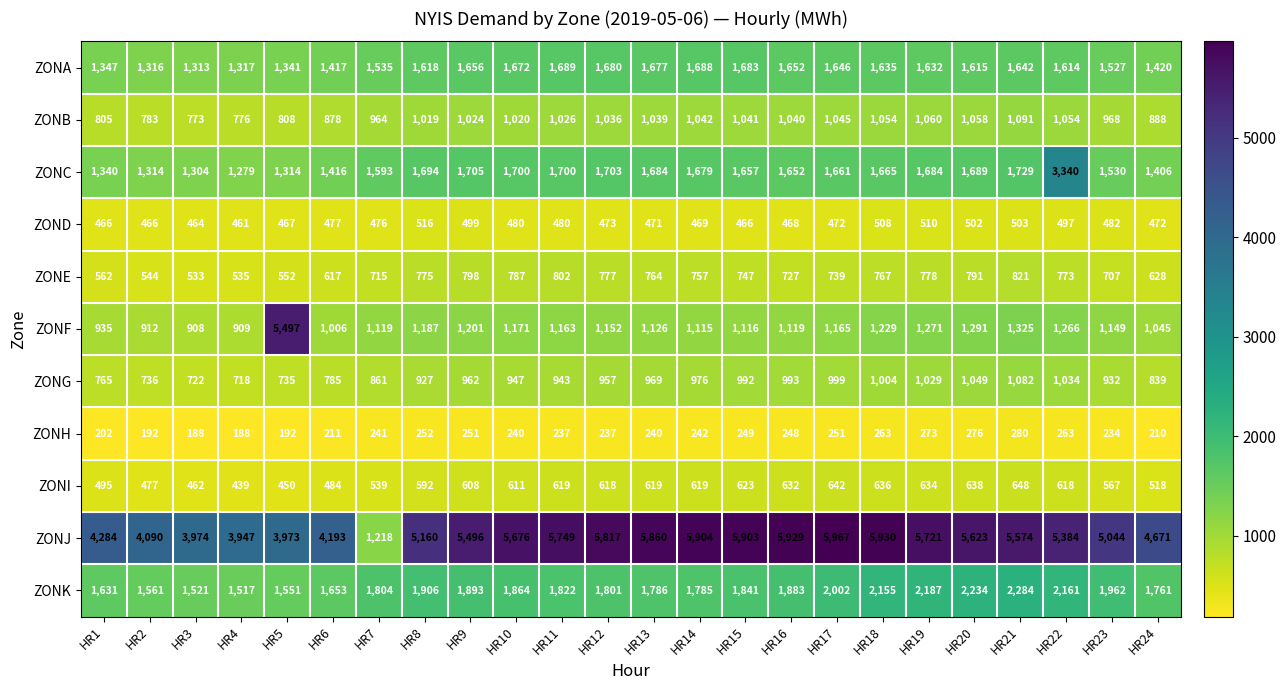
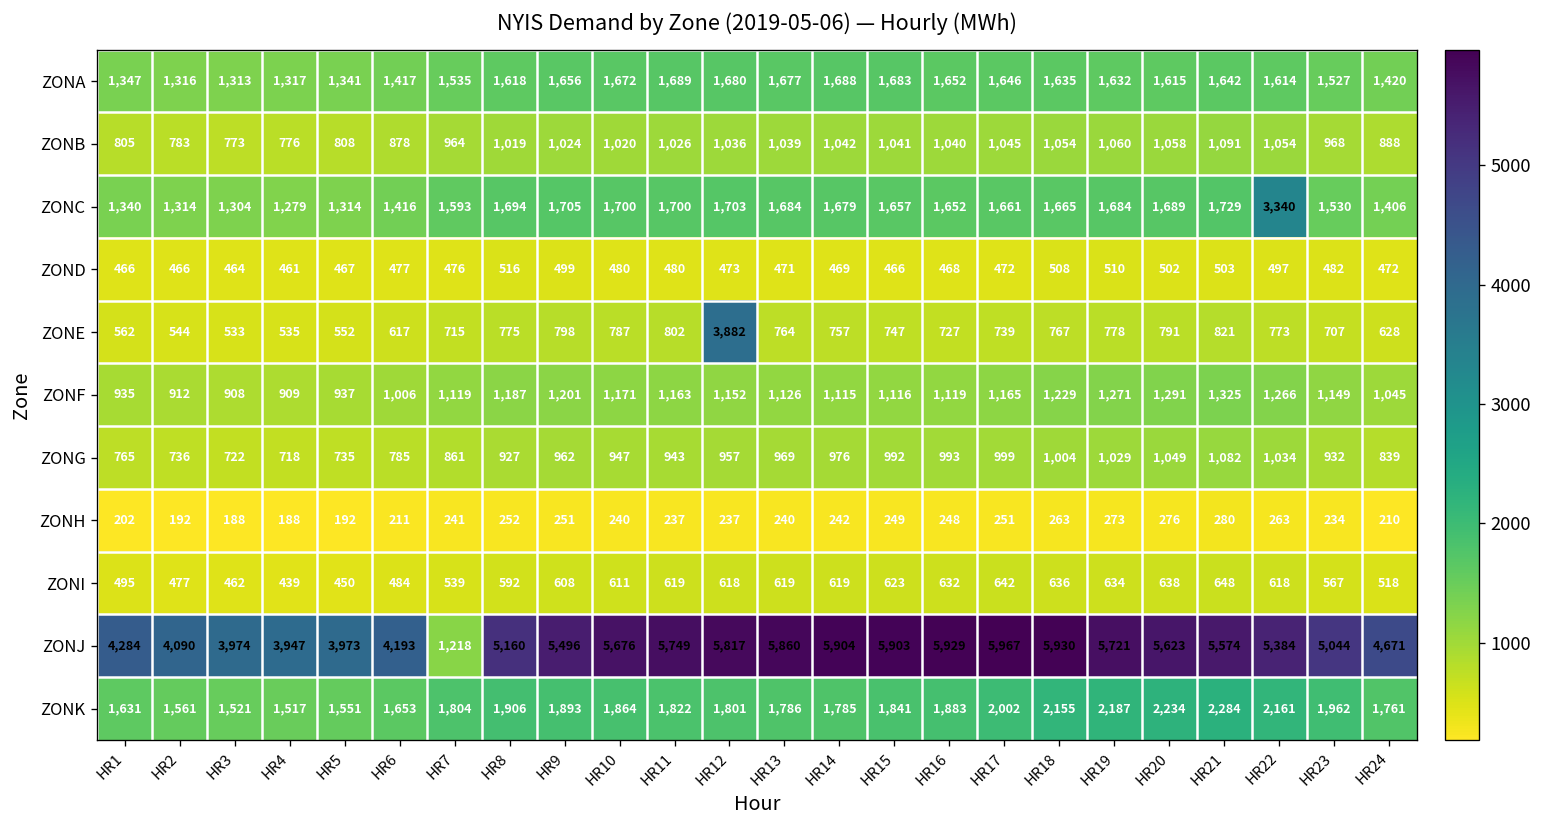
ZONE, HR12: 777 -> 3,882
ZONF, HR5: 5,497 -> 937
